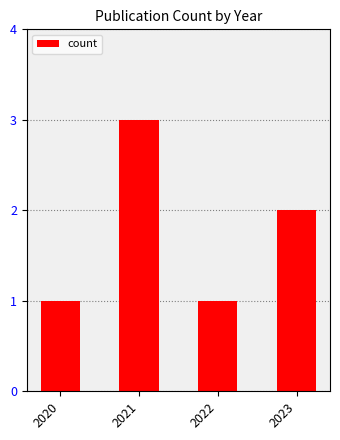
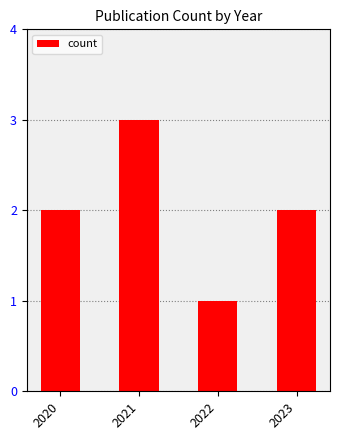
2020: 1 -> 2
